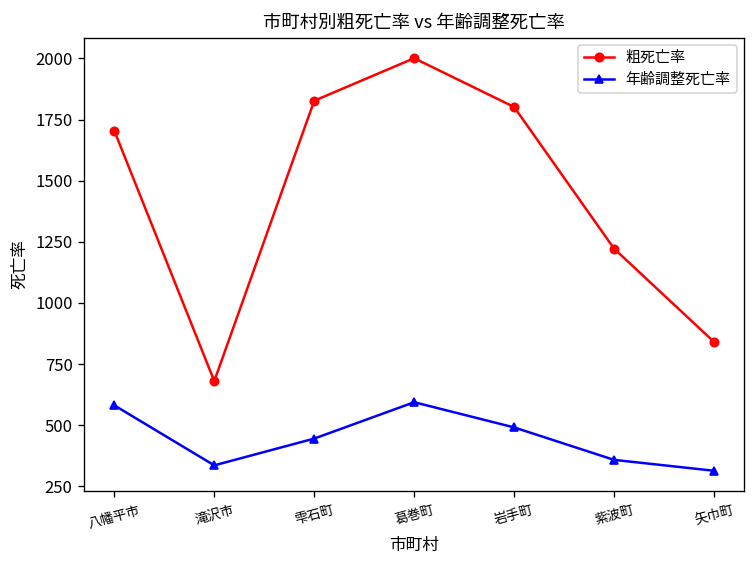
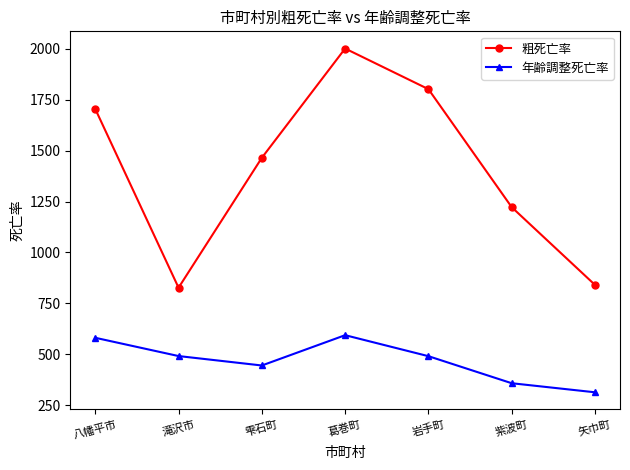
粗死亡率, 滝沢市: 680 -> 830
年齢調整死亡率, 滝沢市: 340 -> 490
粗死亡率, 雫石町: 1830 -> 1460
